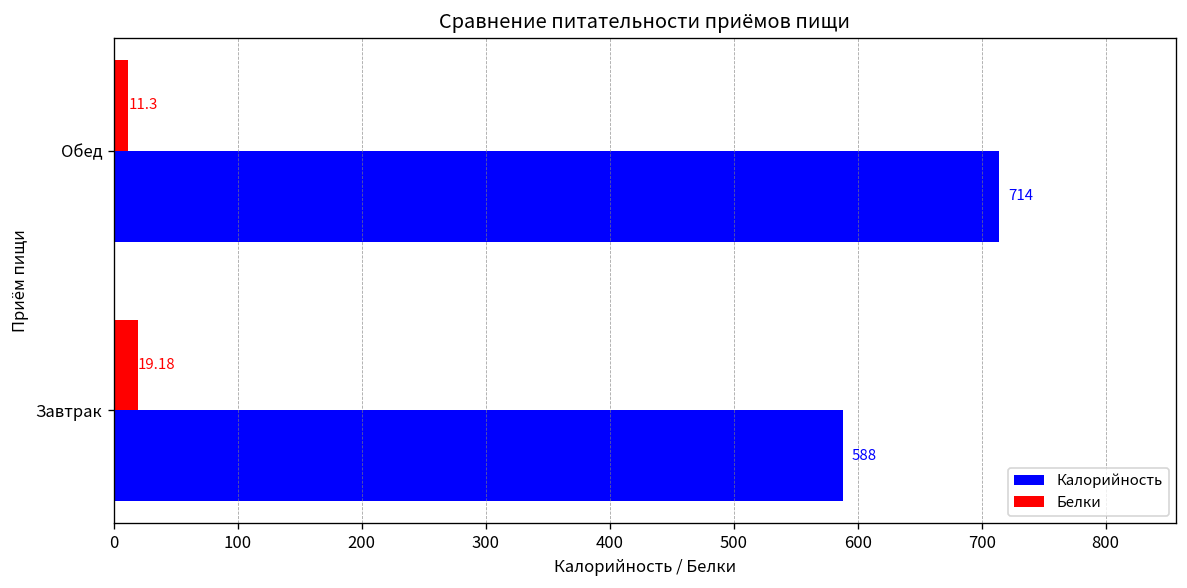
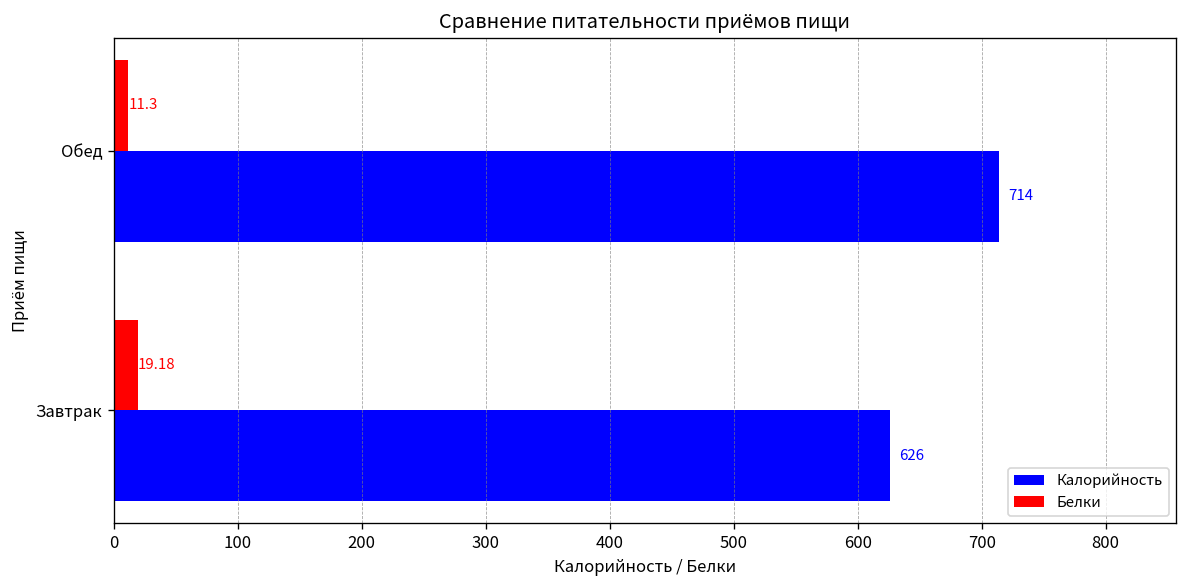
Калорийность, Завтрак: 588 -> 626
